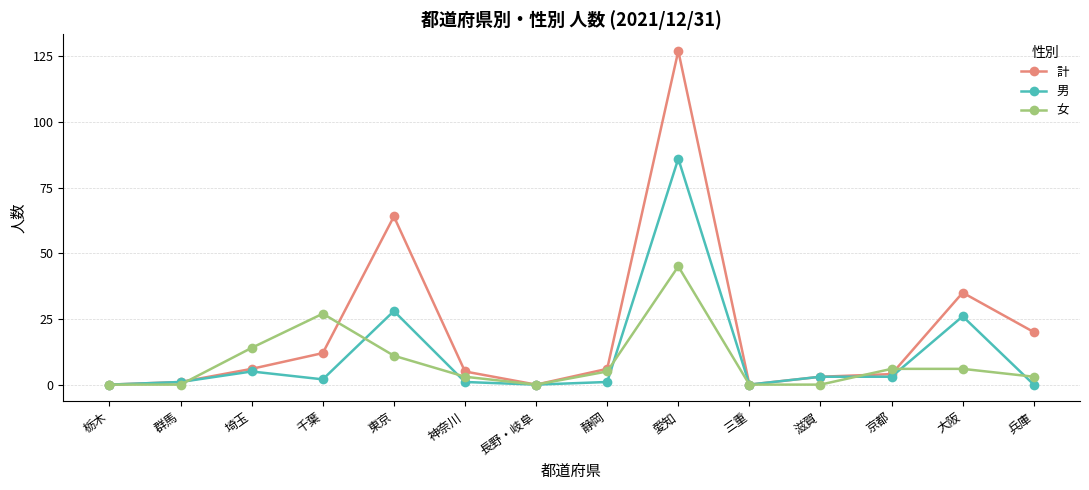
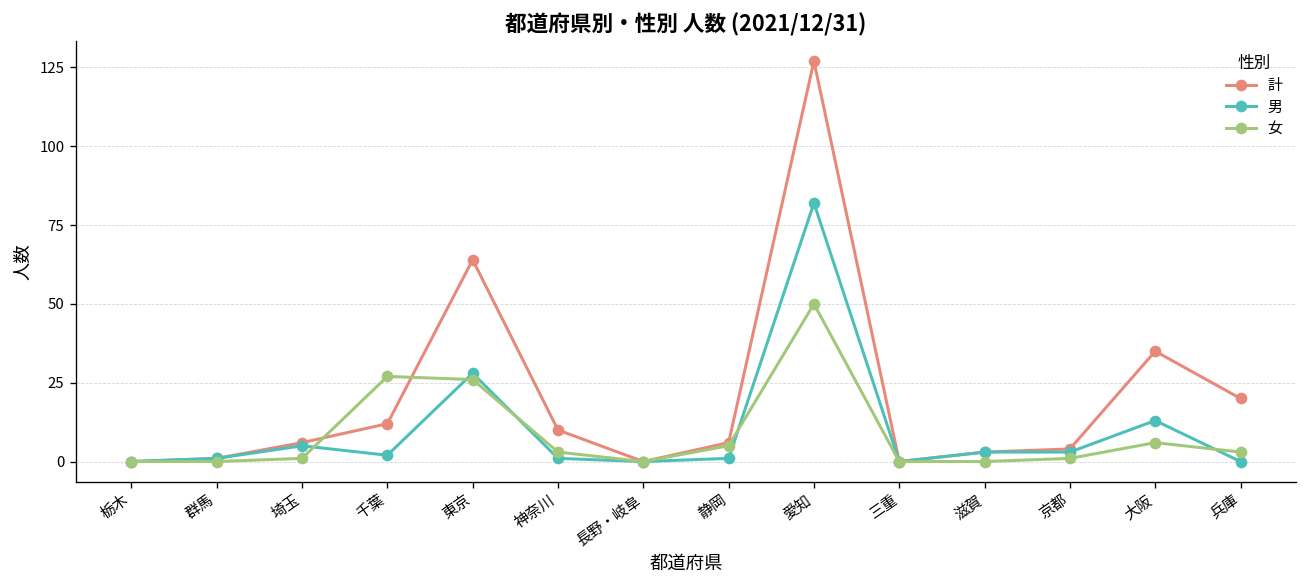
女, 埼玉: 14 -> 1
女, 東京: 11 -> 26
計, 神奈川: 5 -> 10
男, 愛知: 86 -> 82
女, 愛知: 45 -> 50
女, 京都: 6 -> 1
男, 大阪: 26 -> 13
